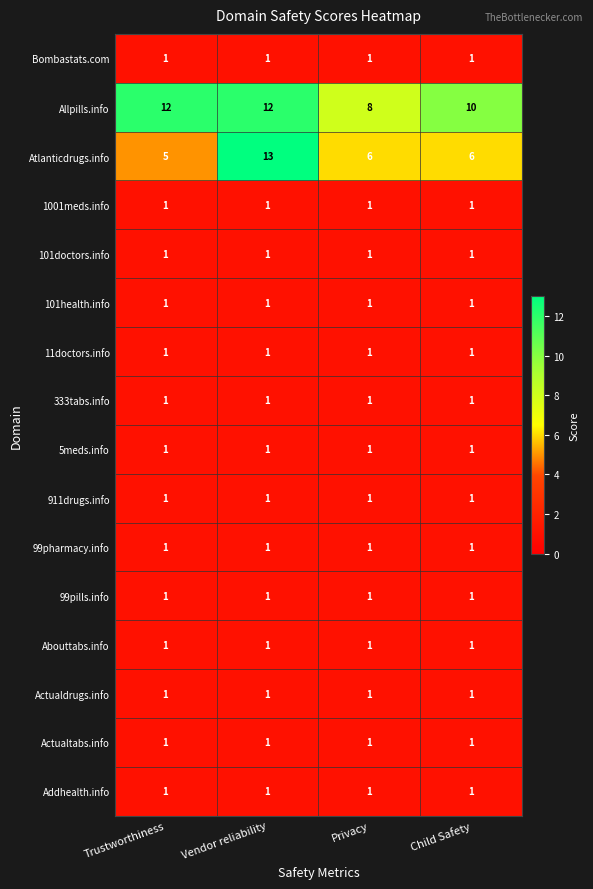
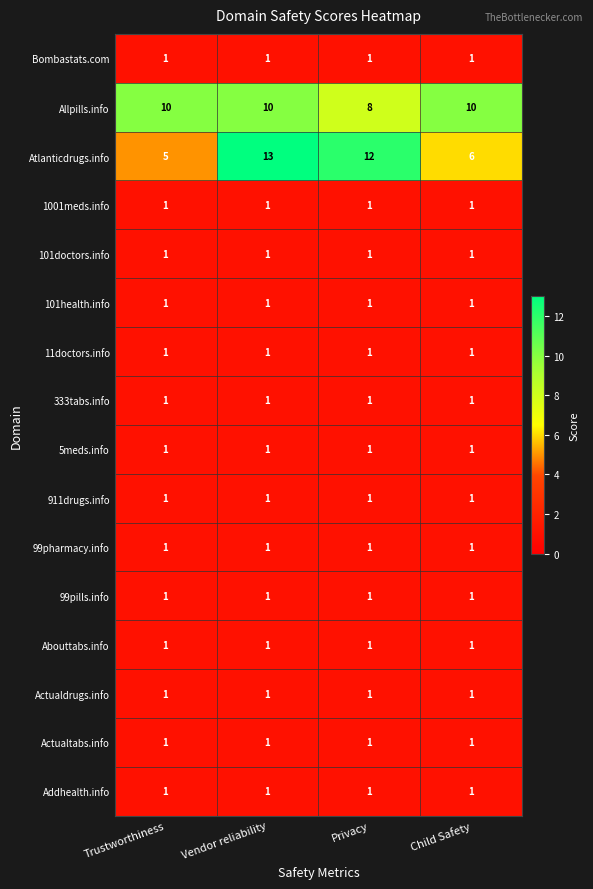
Allpills.info, Trustworthiness: 12 -> 10
Allpills.info, Vendor reliability: 12 -> 10
Atlanticdrugs.info, Privacy: 6 -> 12
